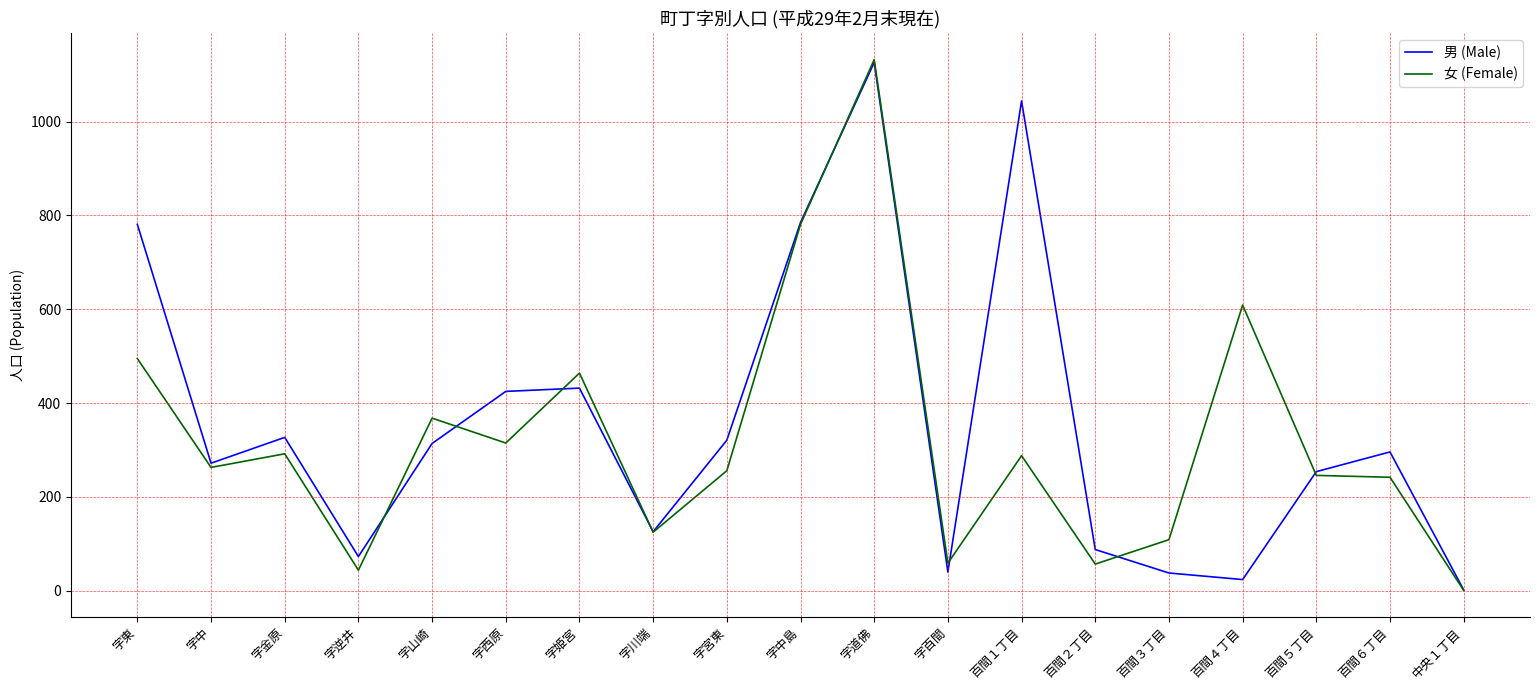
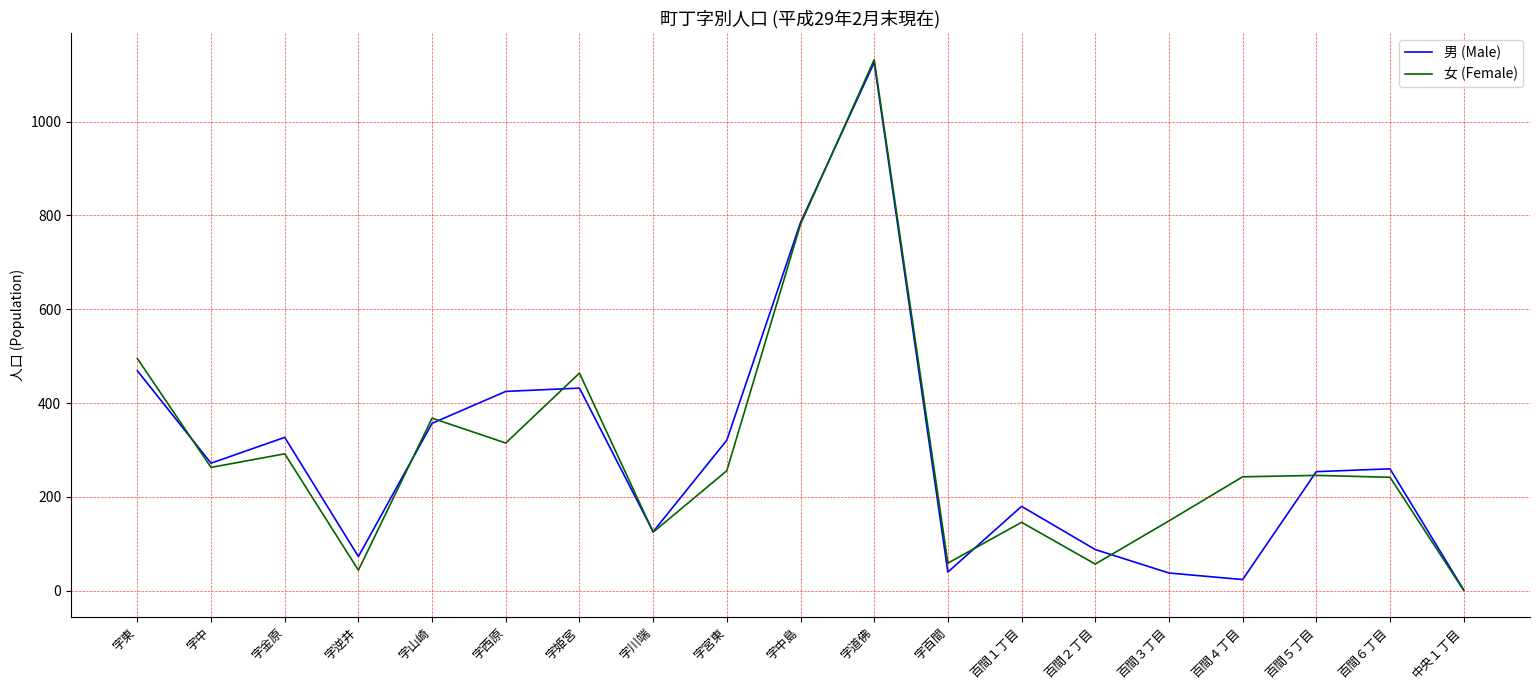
男 (Male), 字東: 780 -> 470
男 (Male), 字山崎: 310 -> 360
男 (Male), 百間１丁目: 1040 -> 180
女 (Female), 百間１丁目: 290 -> 150
女 (Female), 百間３丁目: 110 -> 150
女 (Female), 百間４丁目: 610 -> 240
男 (Male), 百間６丁目: 300 -> 260
